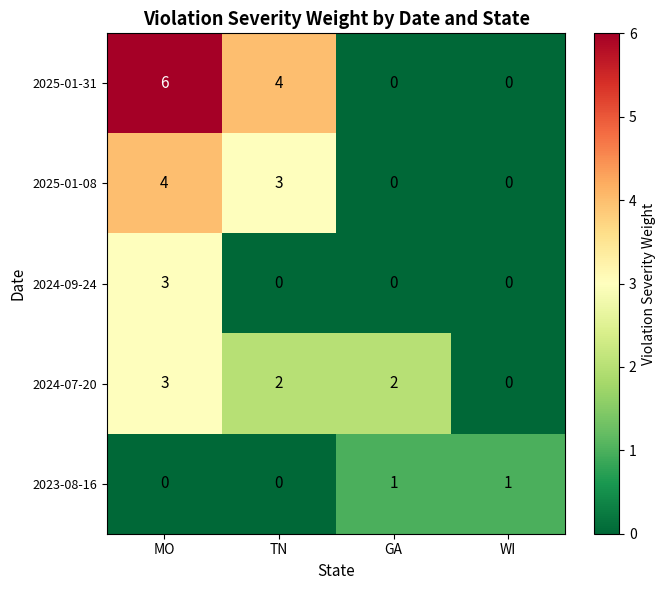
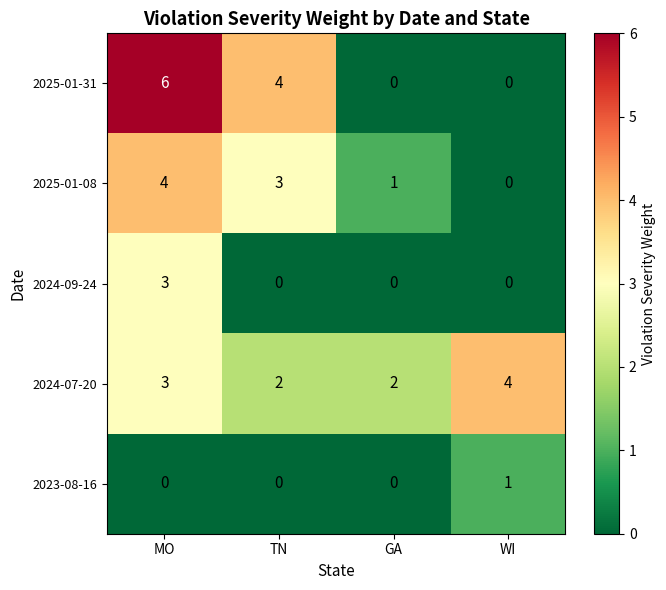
2025-01-08, GA: 0 -> 1
2024-07-20, WI: 0 -> 4
2023-08-16, GA: 1 -> 0
